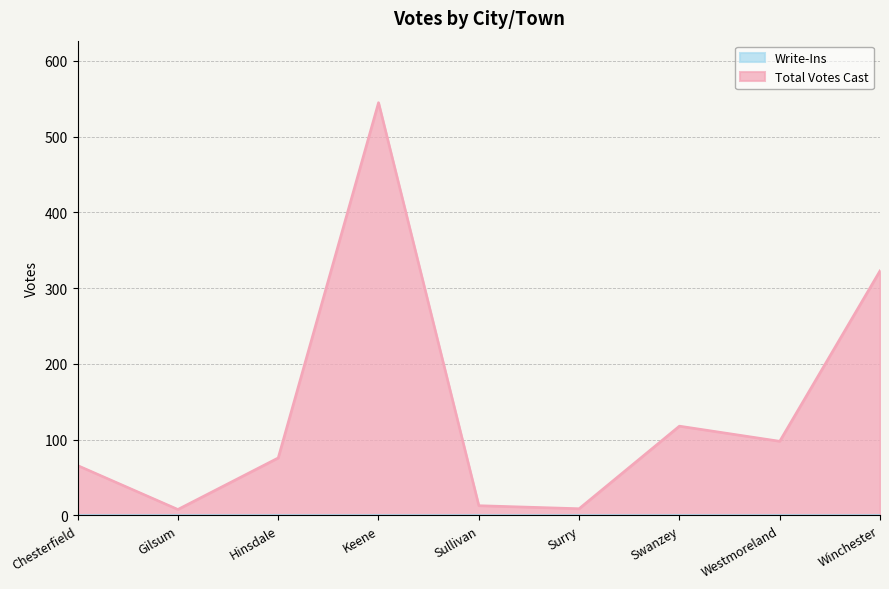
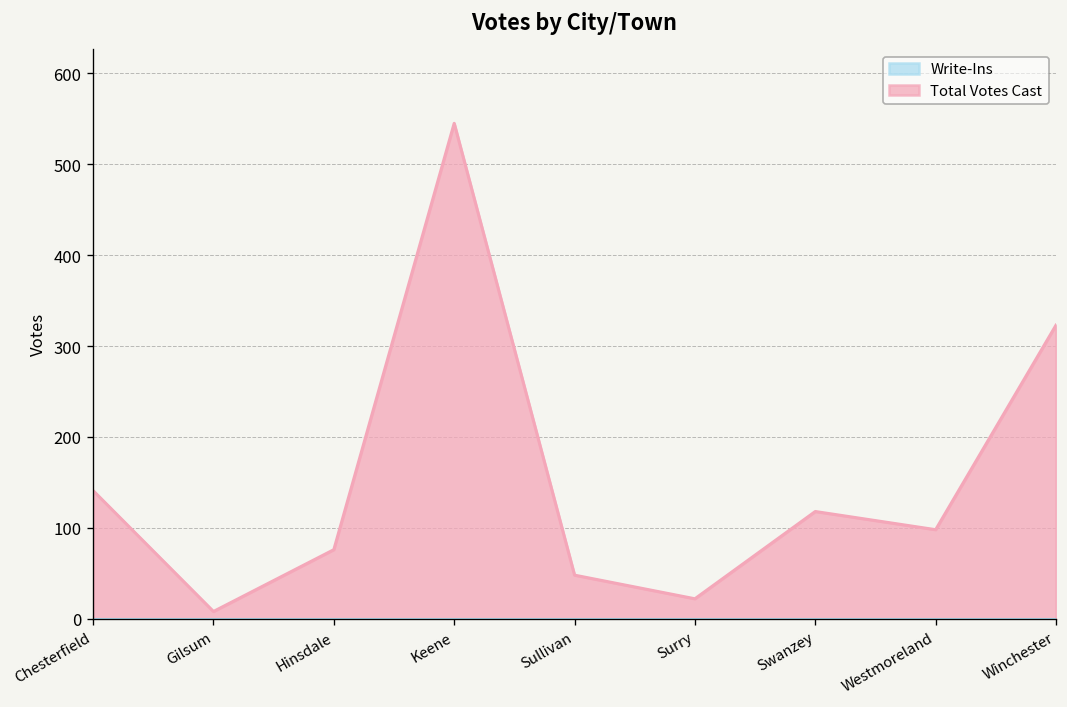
Total Votes Cast, Chesterfield: 70 -> 140
Total Votes Cast, Sullivan: 10 -> 50
Total Votes Cast, Surry: 10 -> 20
